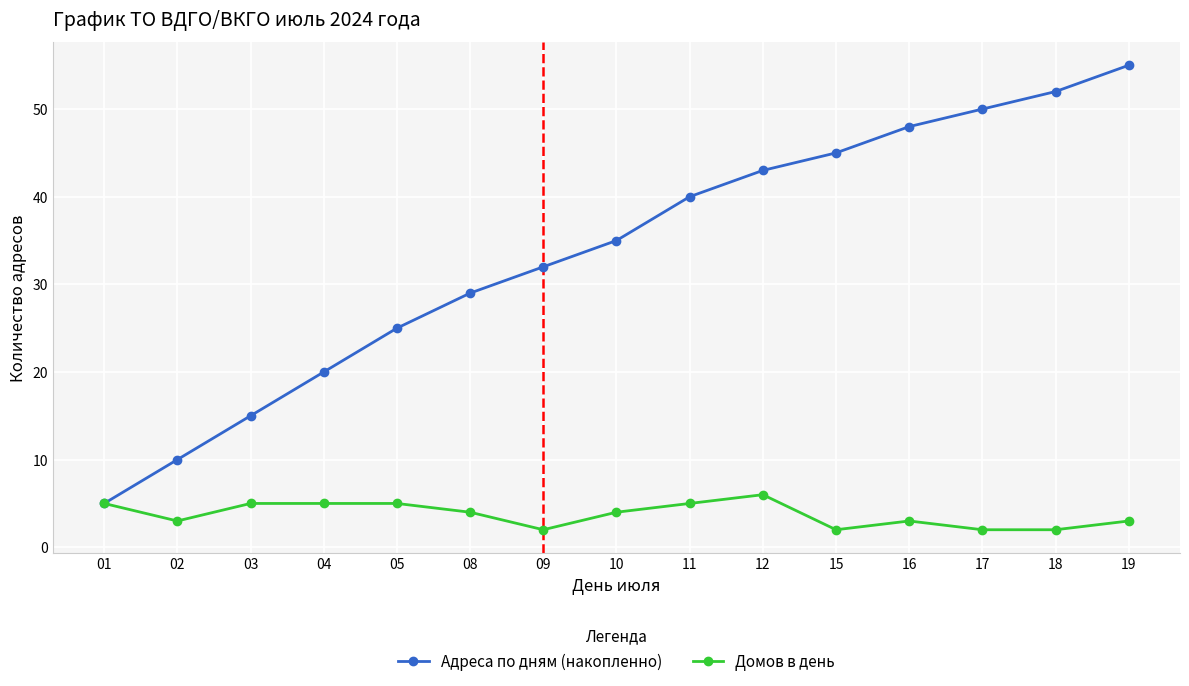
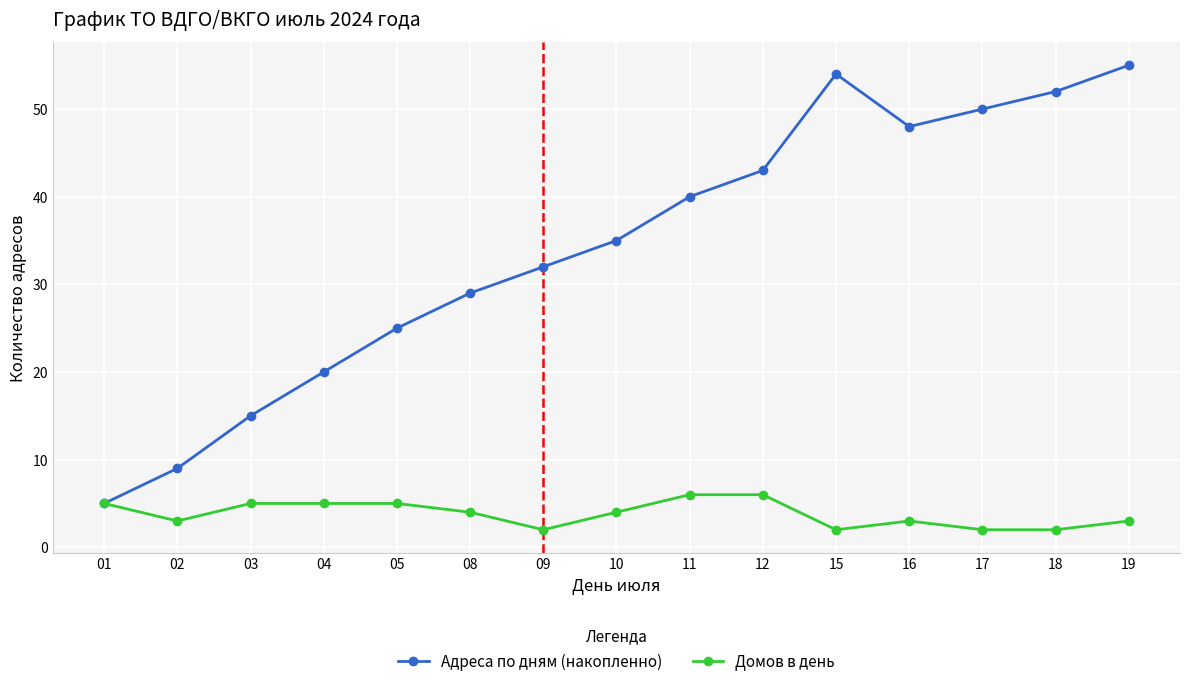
Адреса по дням (накопленно), 02: 10 -> 9
Домов в день, 11: 5 -> 6
Адреса по дням (накопленно), 15: 45 -> 54
